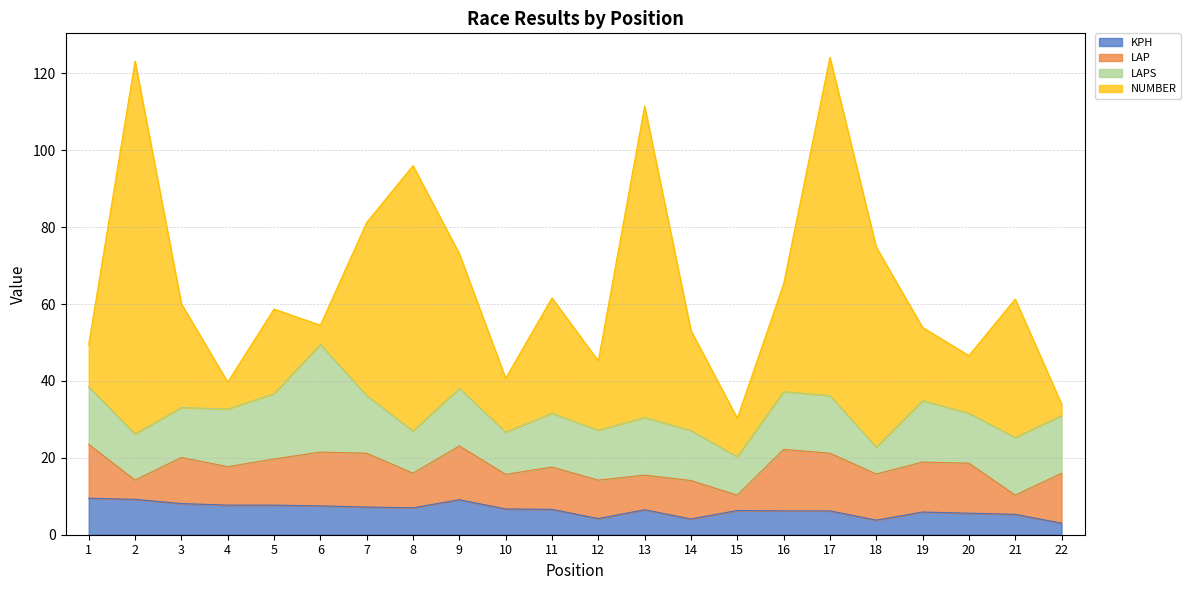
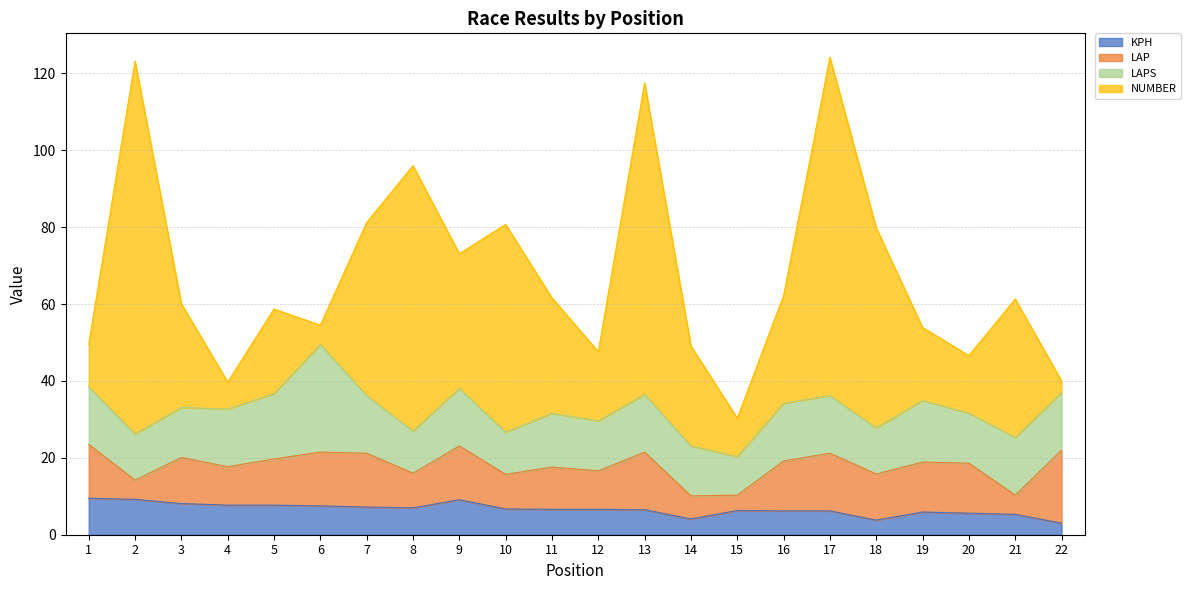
NUMBER, 10: 14 -> 54
KPH, 12: 4 -> 7
LAP, 13: 9 -> 15
LAP, 14: 10 -> 6
LAP, 16: 16 -> 13
LAPS, 18: 7 -> 12
LAP, 22: 13 -> 19
